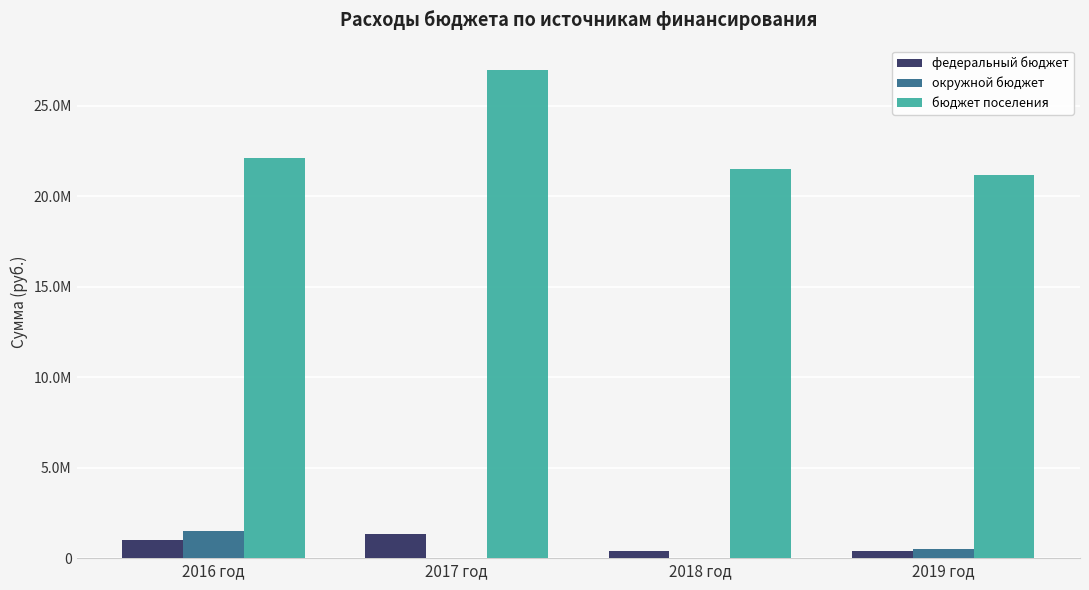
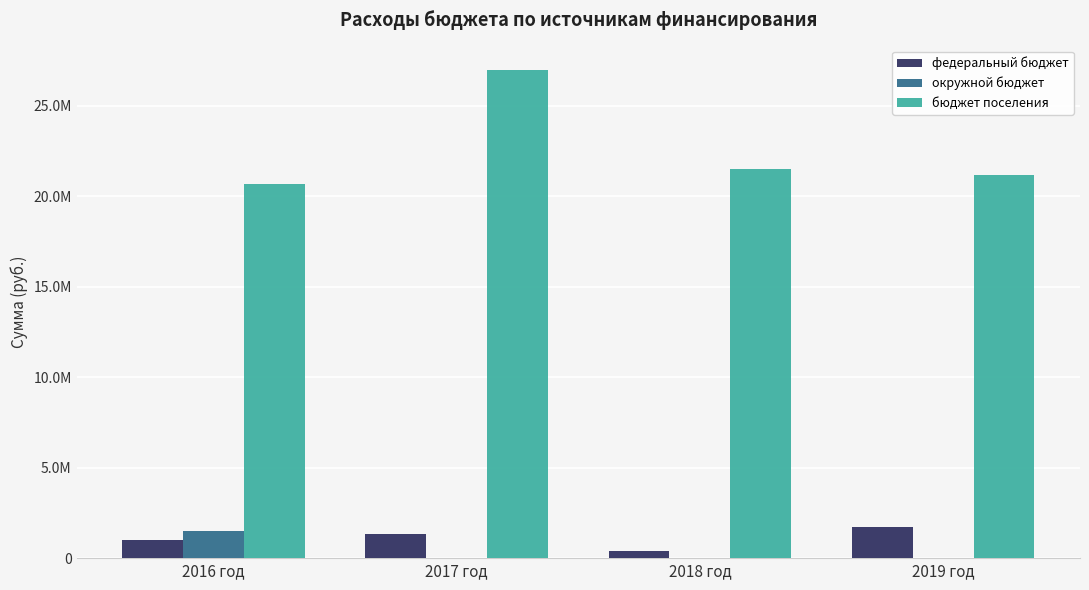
бюджет поселения, 2016 год: 22100000 -> 20600000
федеральный бюджет, 2019 год: 400000 -> 1700000
окружной бюджет, 2019 год: 500000 -> 0
